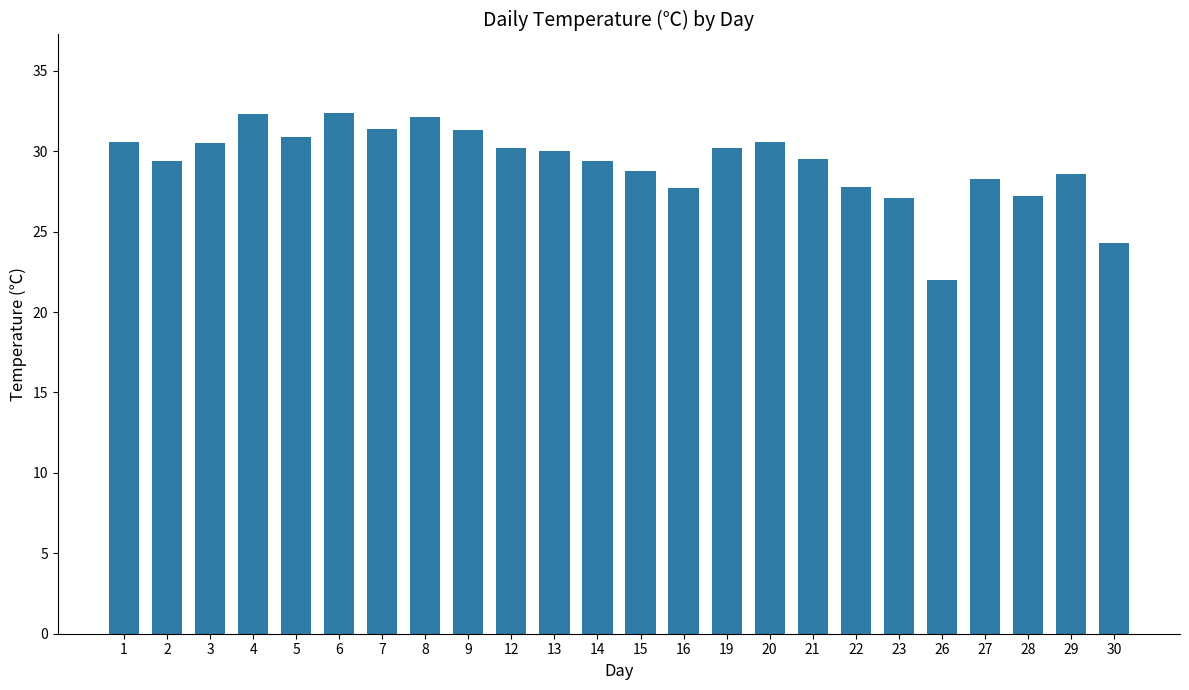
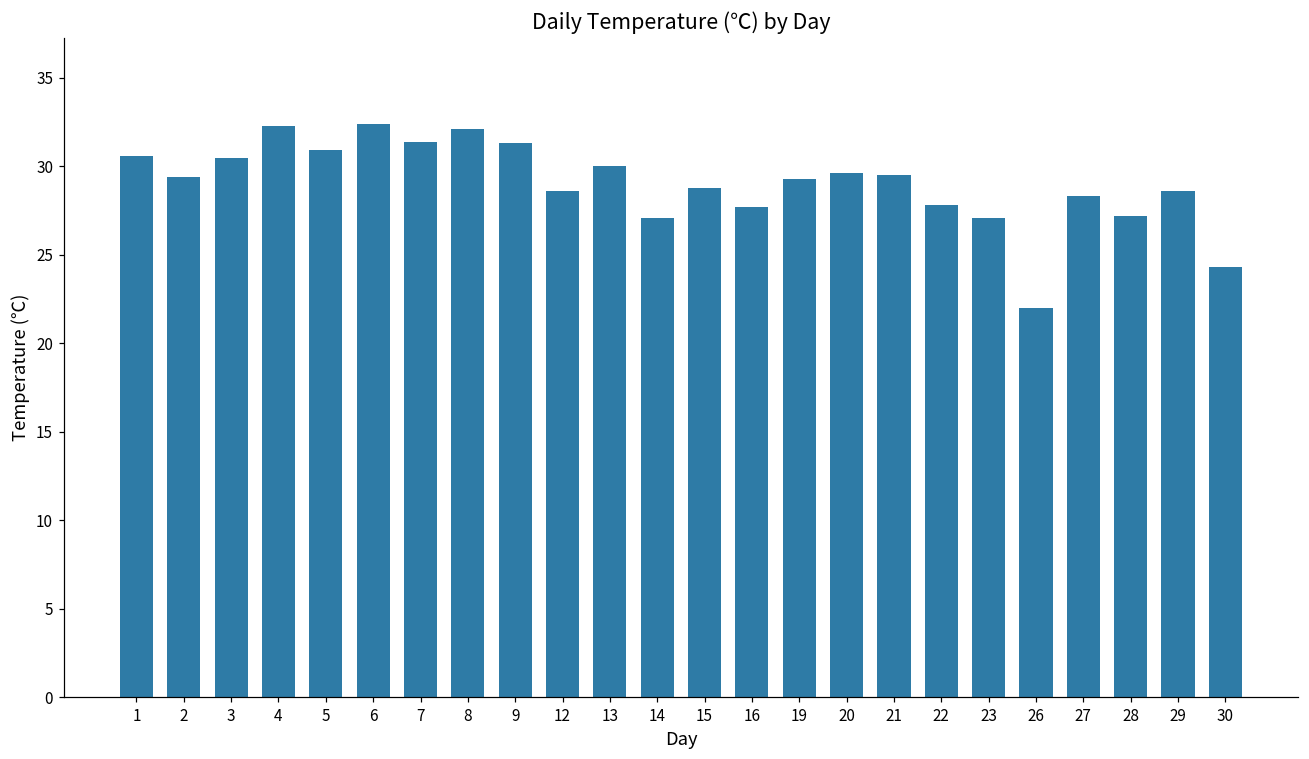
12: 30.2 -> 28.6
14: 29.4 -> 27.1
19: 30.2 -> 29.3
20: 30.6 -> 29.6
